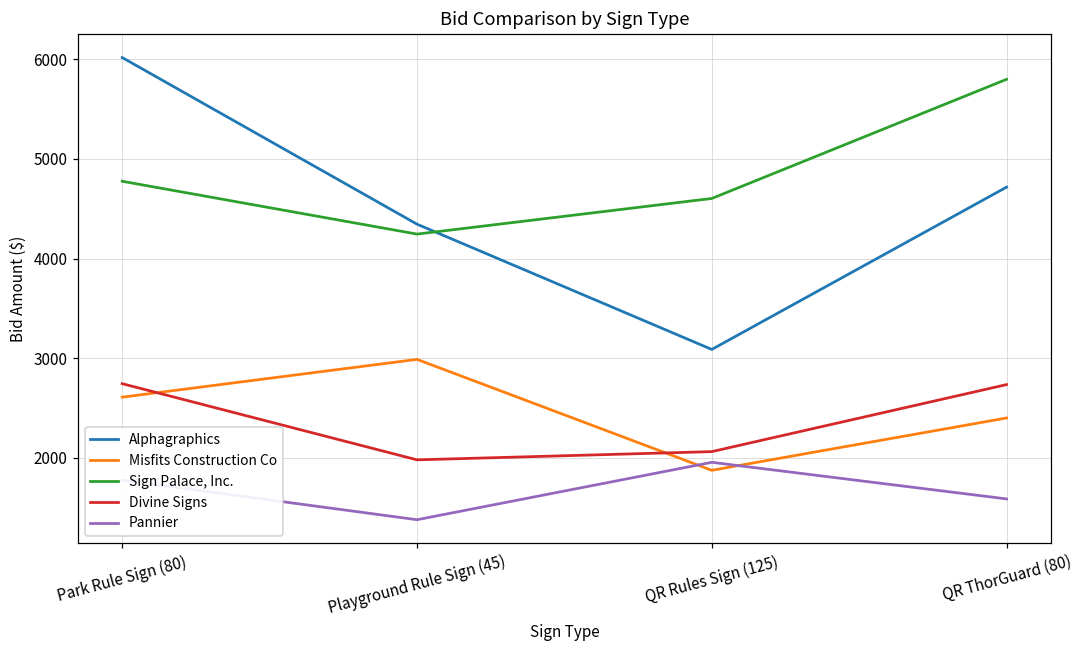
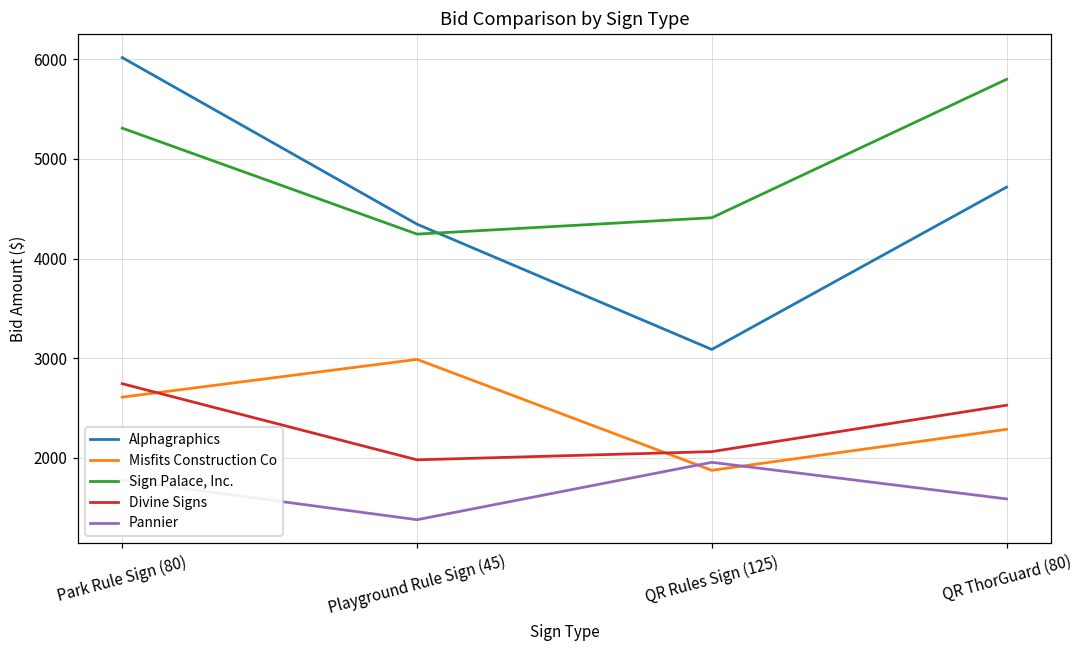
Sign Palace, Inc., Park Rule Sign (80): 4800 -> 5300
Sign Palace, Inc., QR Rules Sign (125): 4600 -> 4400
Misfits Construction Co, QR ThorGuard (80): 2400 -> 2300
Divine Signs, QR ThorGuard (80): 2700 -> 2500
